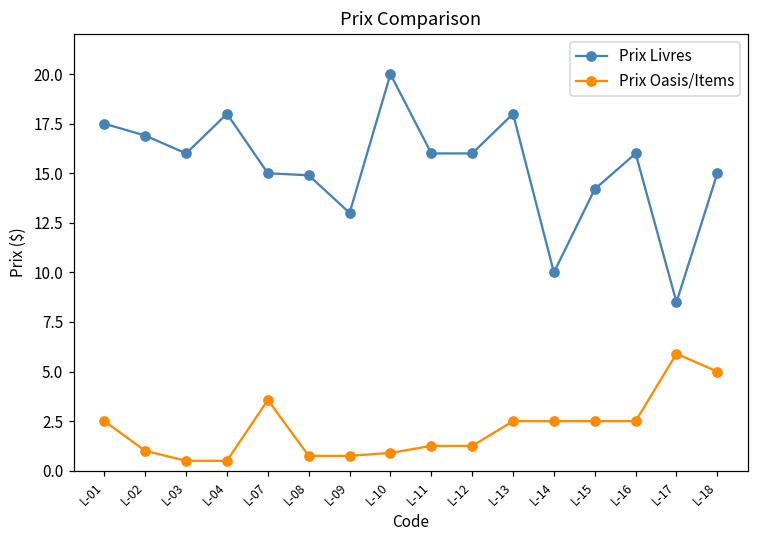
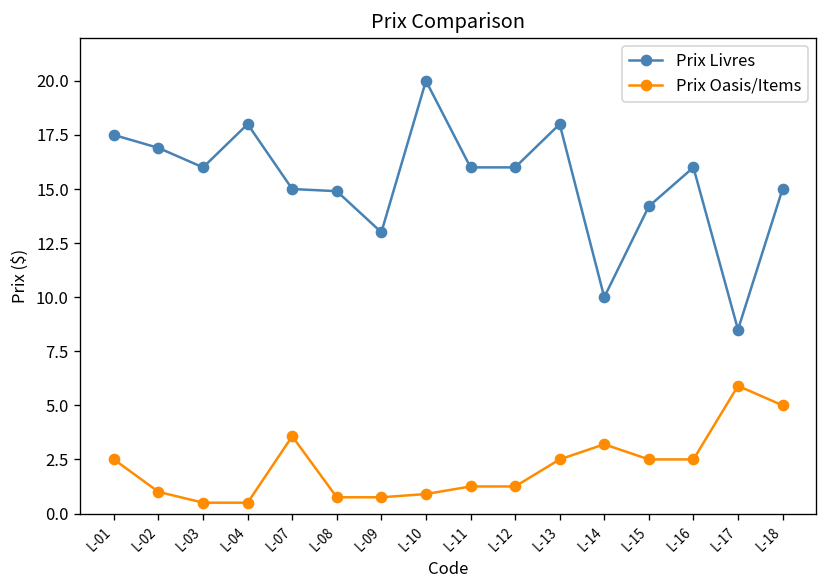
Prix Oasis/Items, L-14: 2.5 -> 3.2
